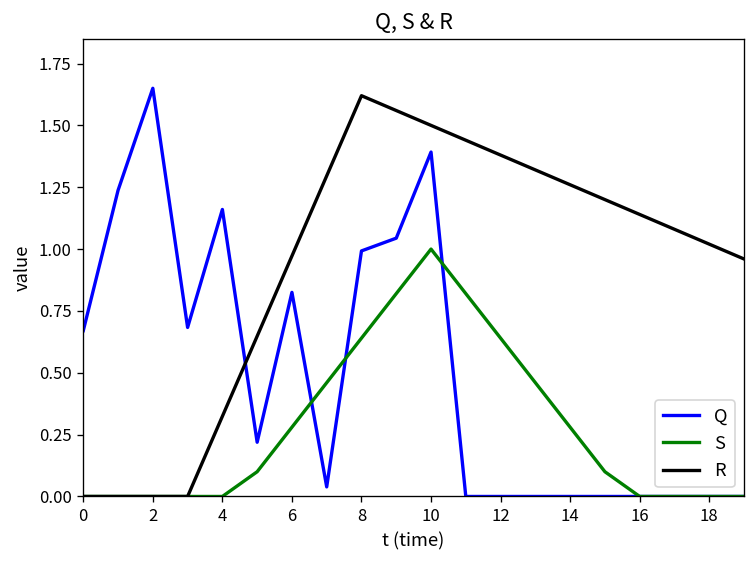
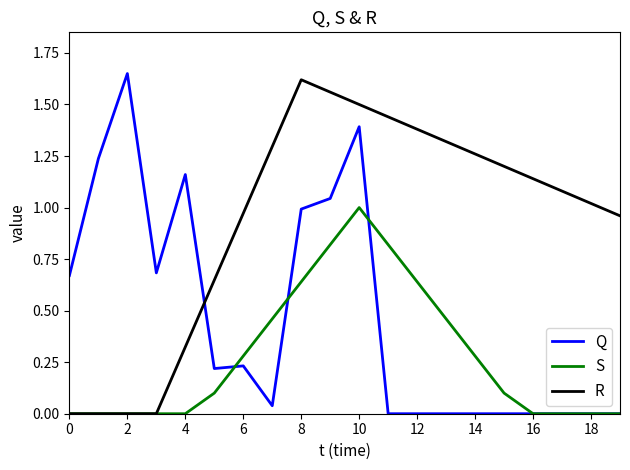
Q, 6: 0.83 -> 0.23
